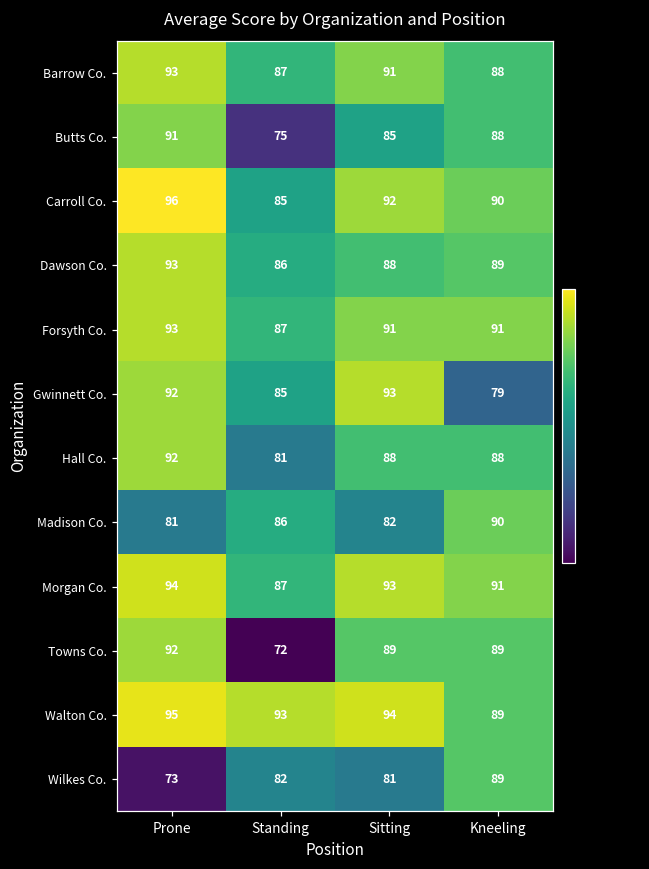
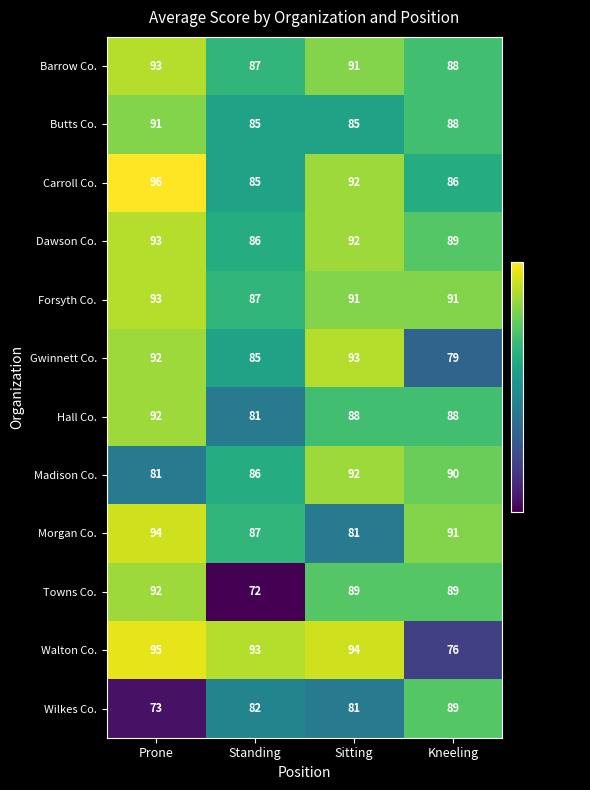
Butts Co., Standing: 75 -> 85
Carroll Co., Kneeling: 90 -> 86
Dawson Co., Sitting: 88 -> 92
Madison Co., Sitting: 82 -> 92
Morgan Co., Sitting: 93 -> 81
Walton Co., Kneeling: 89 -> 76
